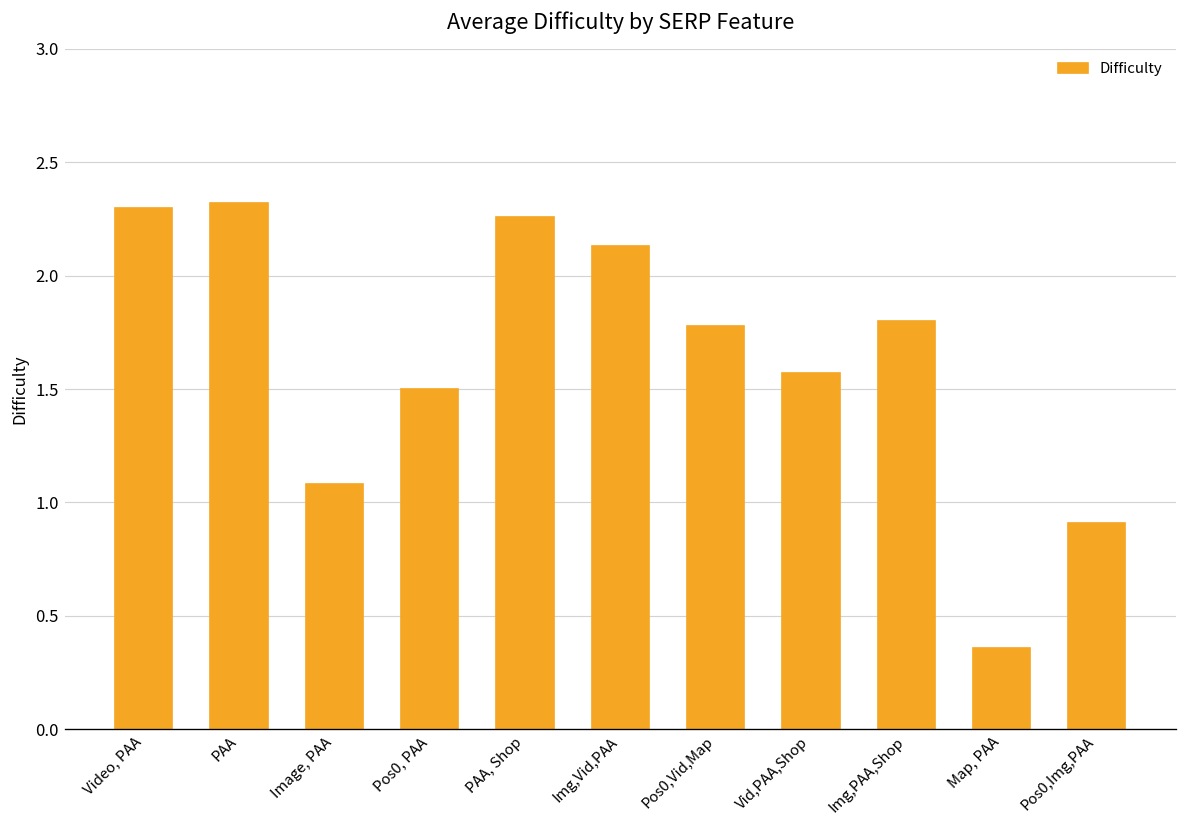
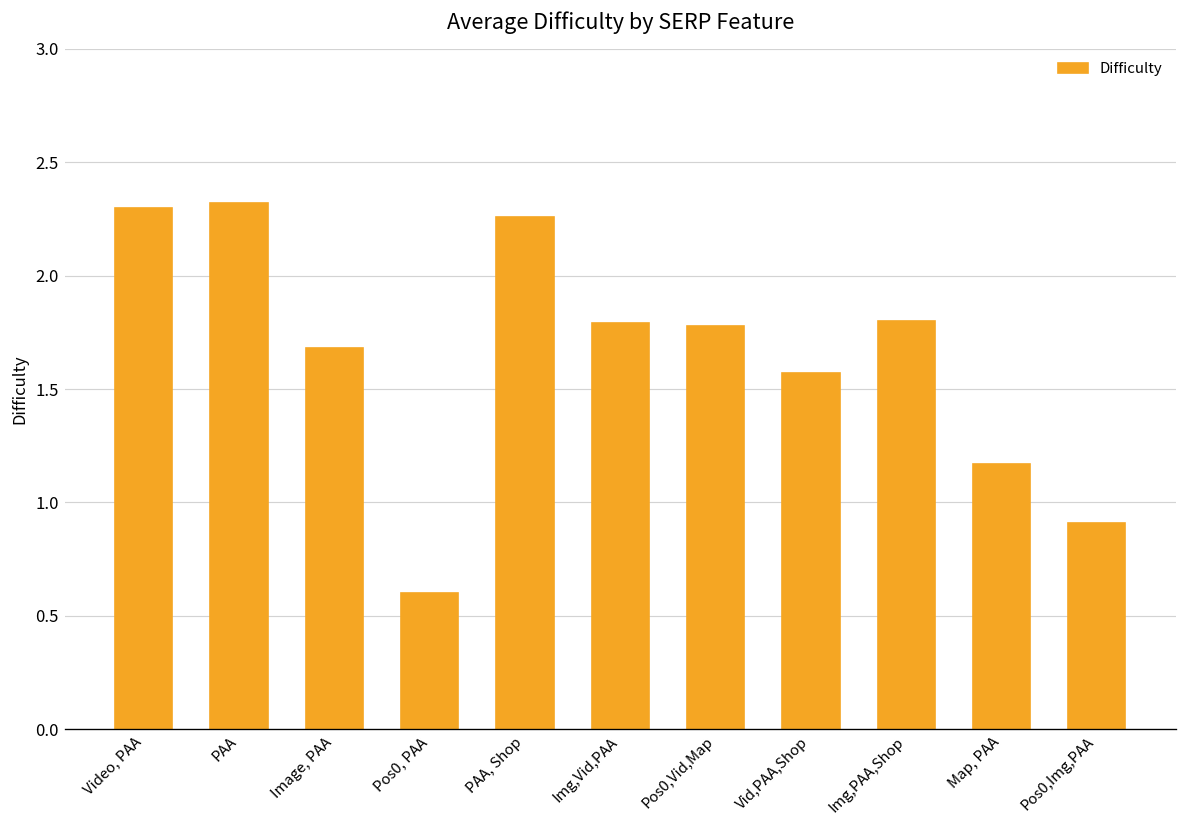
Image, PAA: 1.08 -> 1.68
Pos0, PAA: 1.5 -> 0.6
Img,Vid,PAA: 2.13 -> 1.79
Map, PAA: 0.36 -> 1.17
